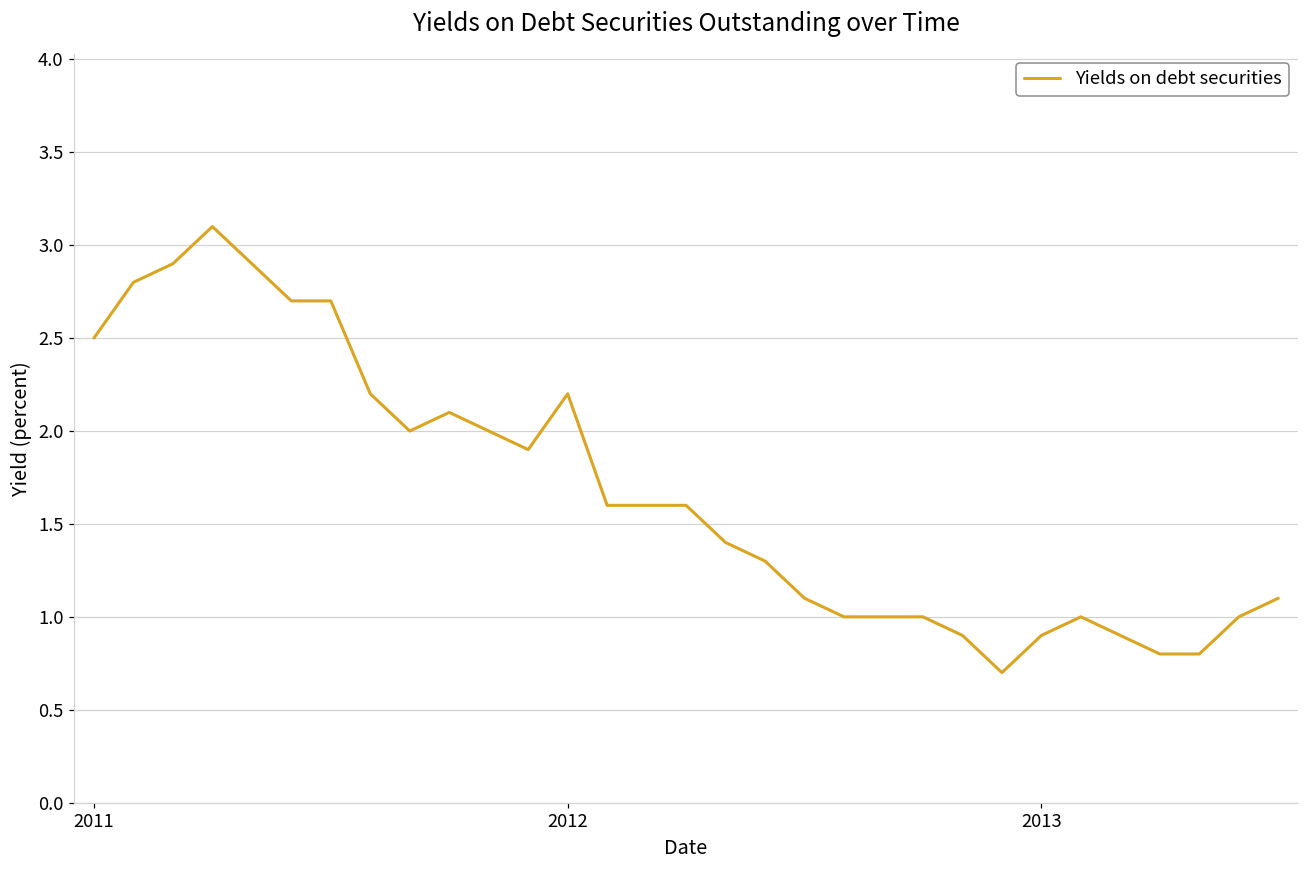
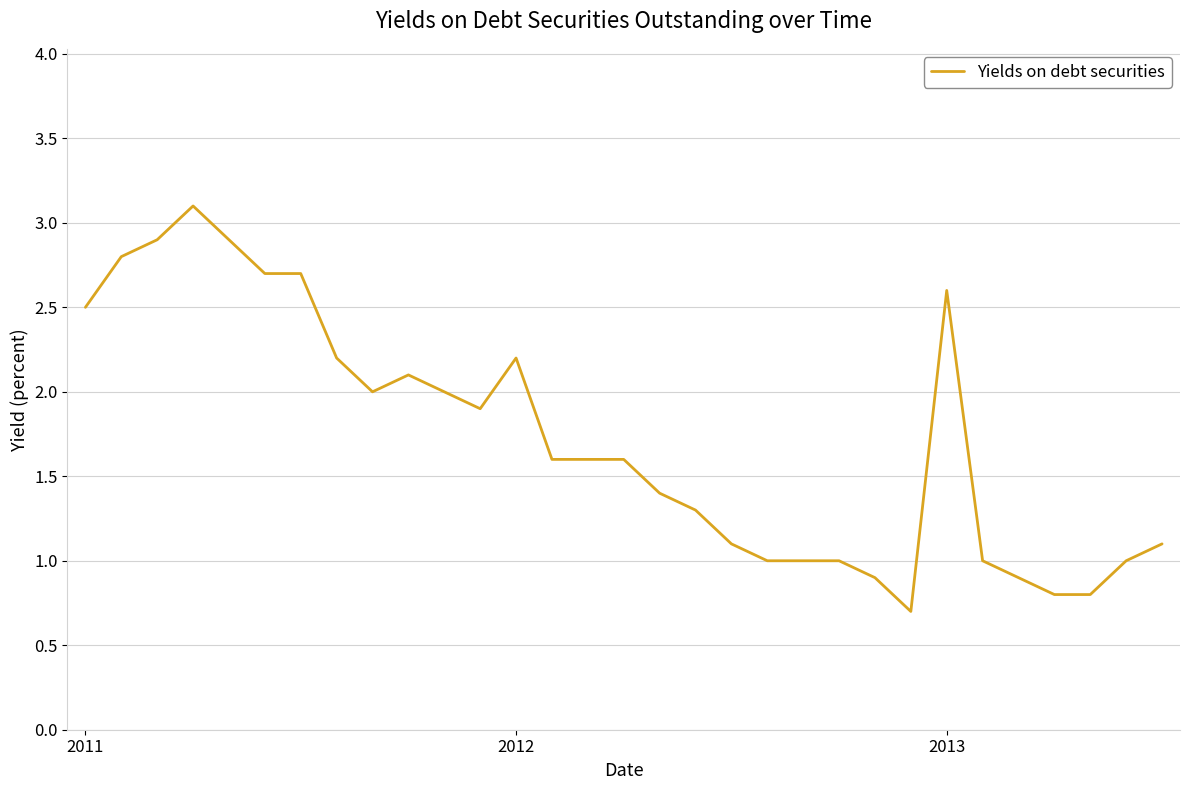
2013: 0.9 -> 2.6
